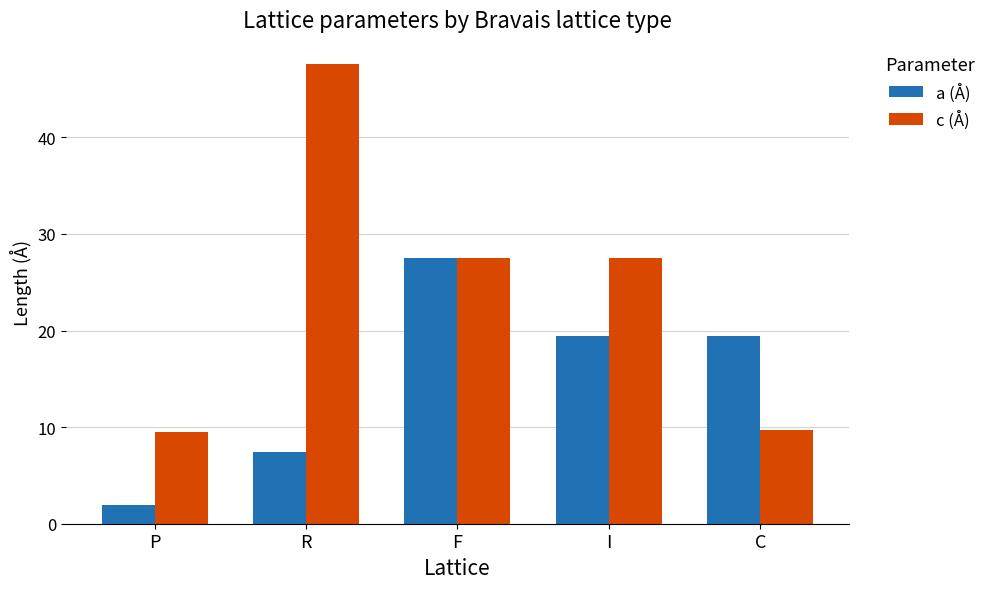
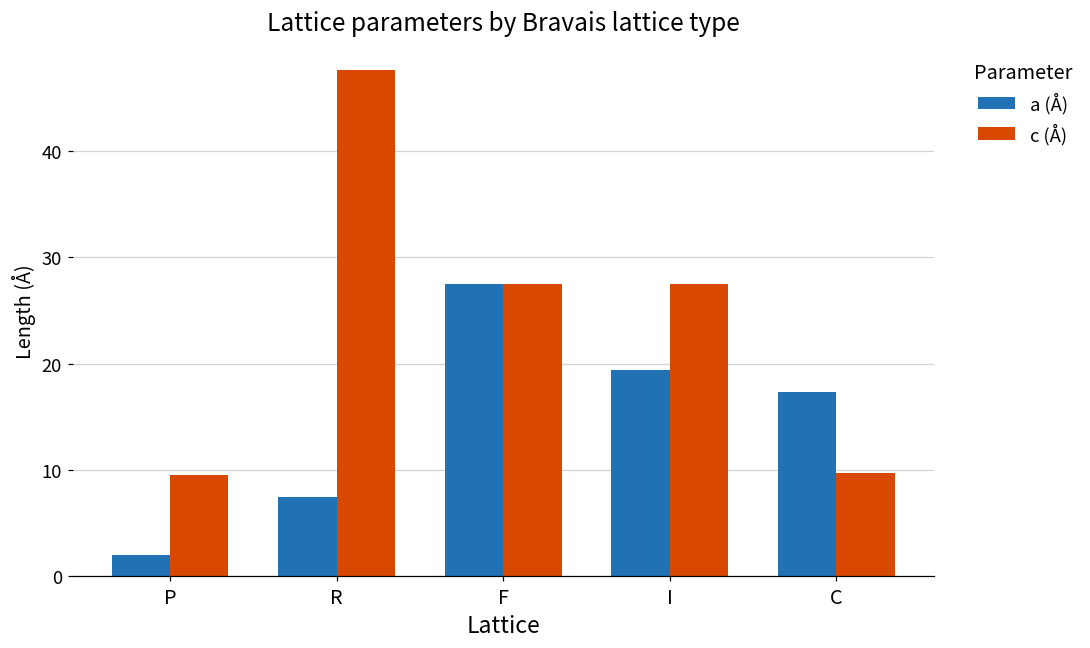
a (Å), C: 19 -> 17
